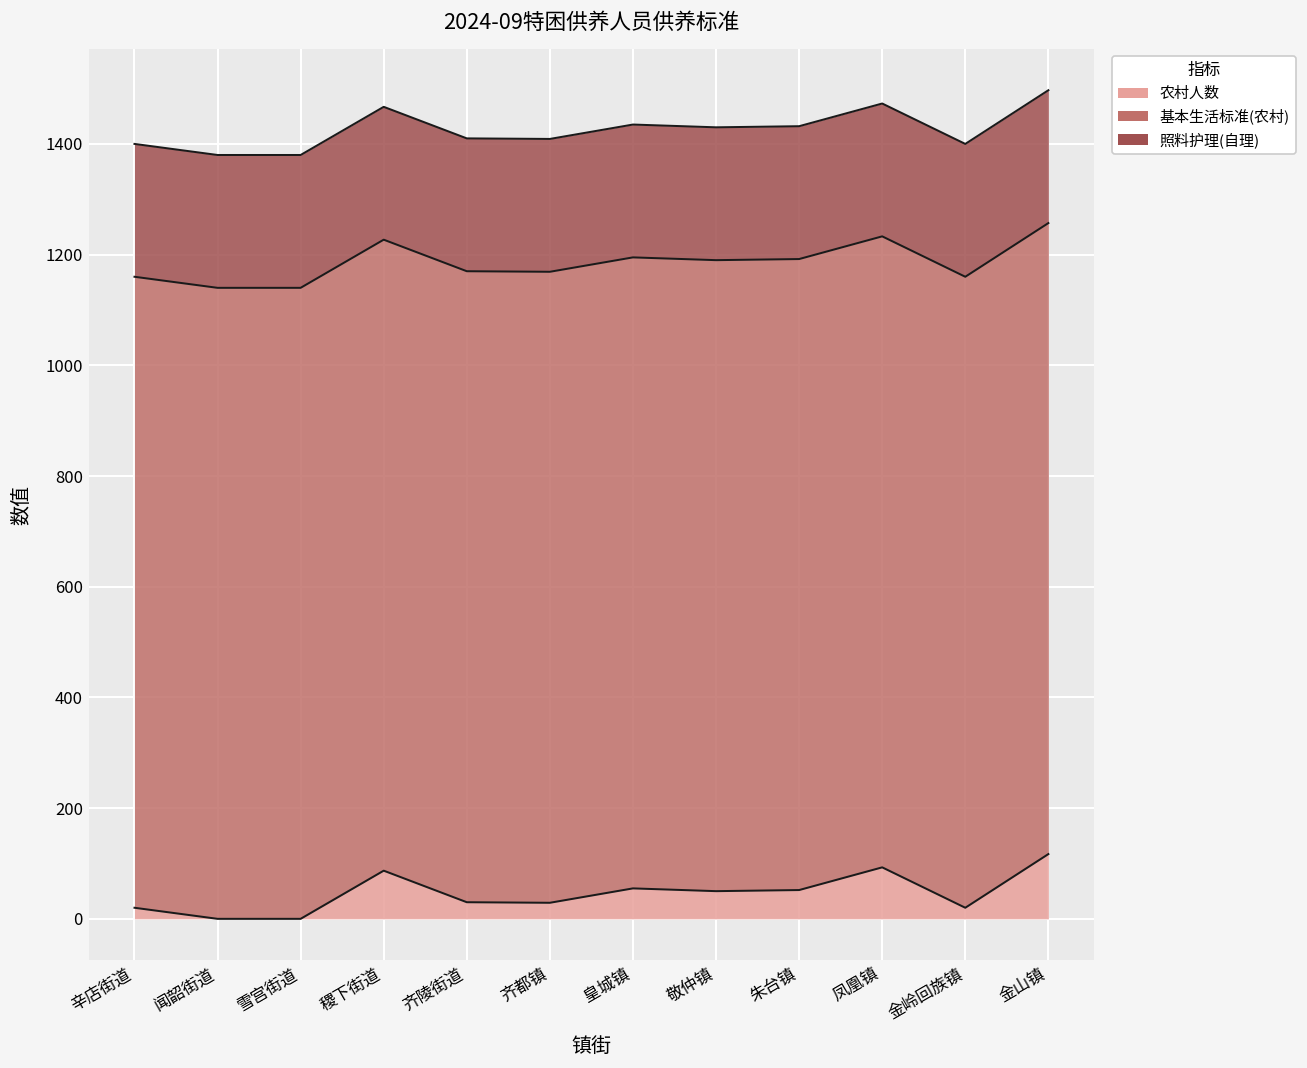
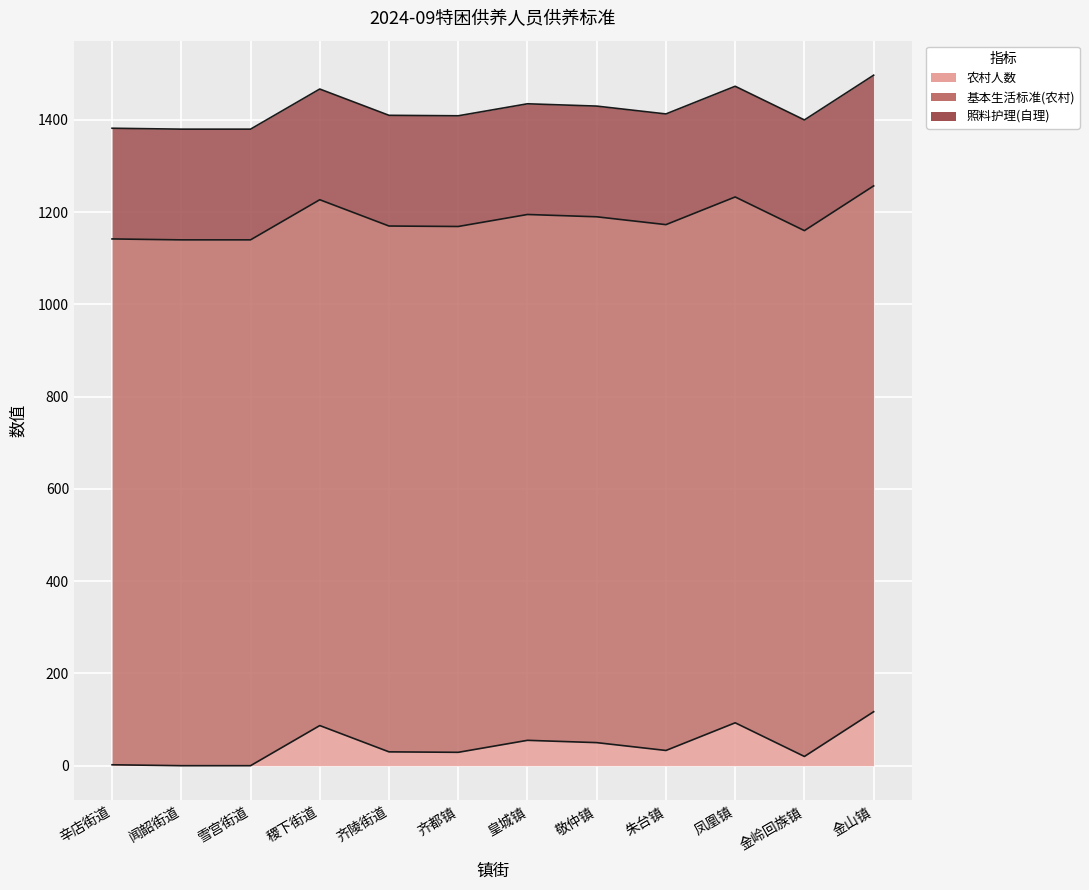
农村人数, 辛店街道: 20 -> 0
农村人数, 朱台镇: 50 -> 30
